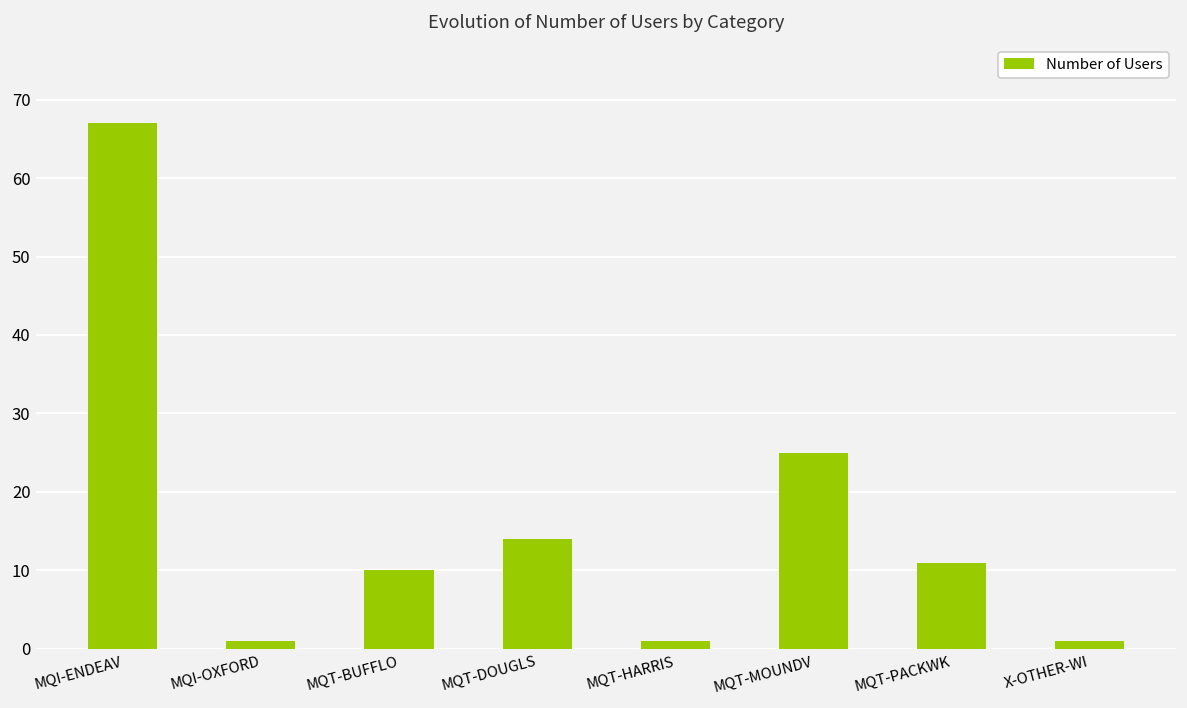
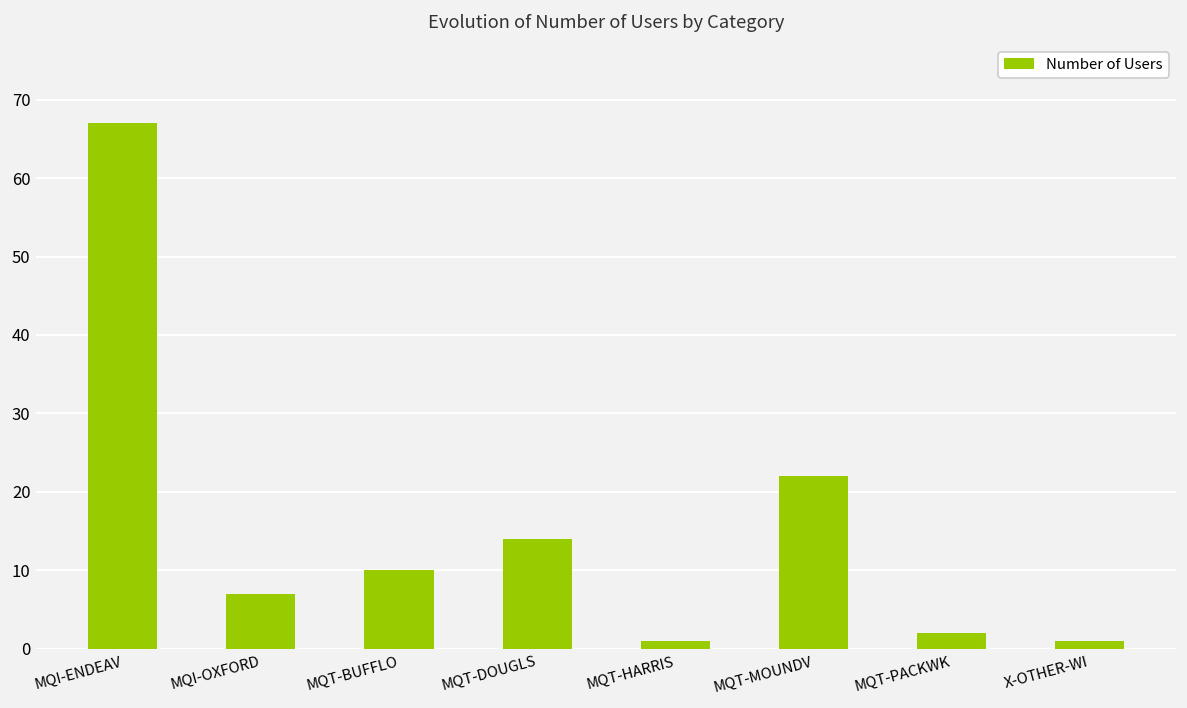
MQI-OXFORD: 1 -> 7
MQT-MOUNDV: 25 -> 22
MQT-PACKWK: 11 -> 2
